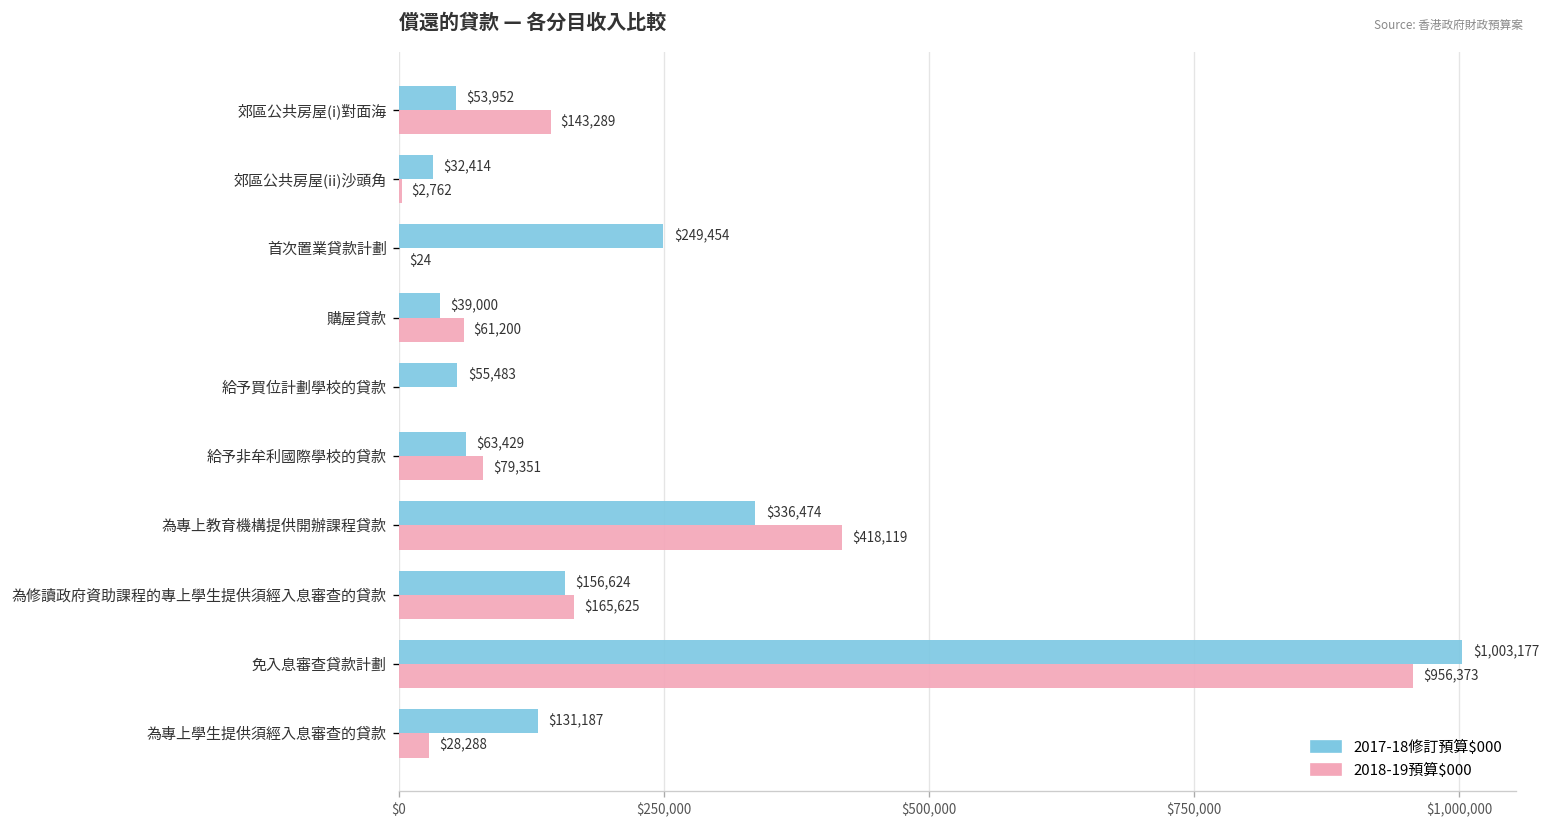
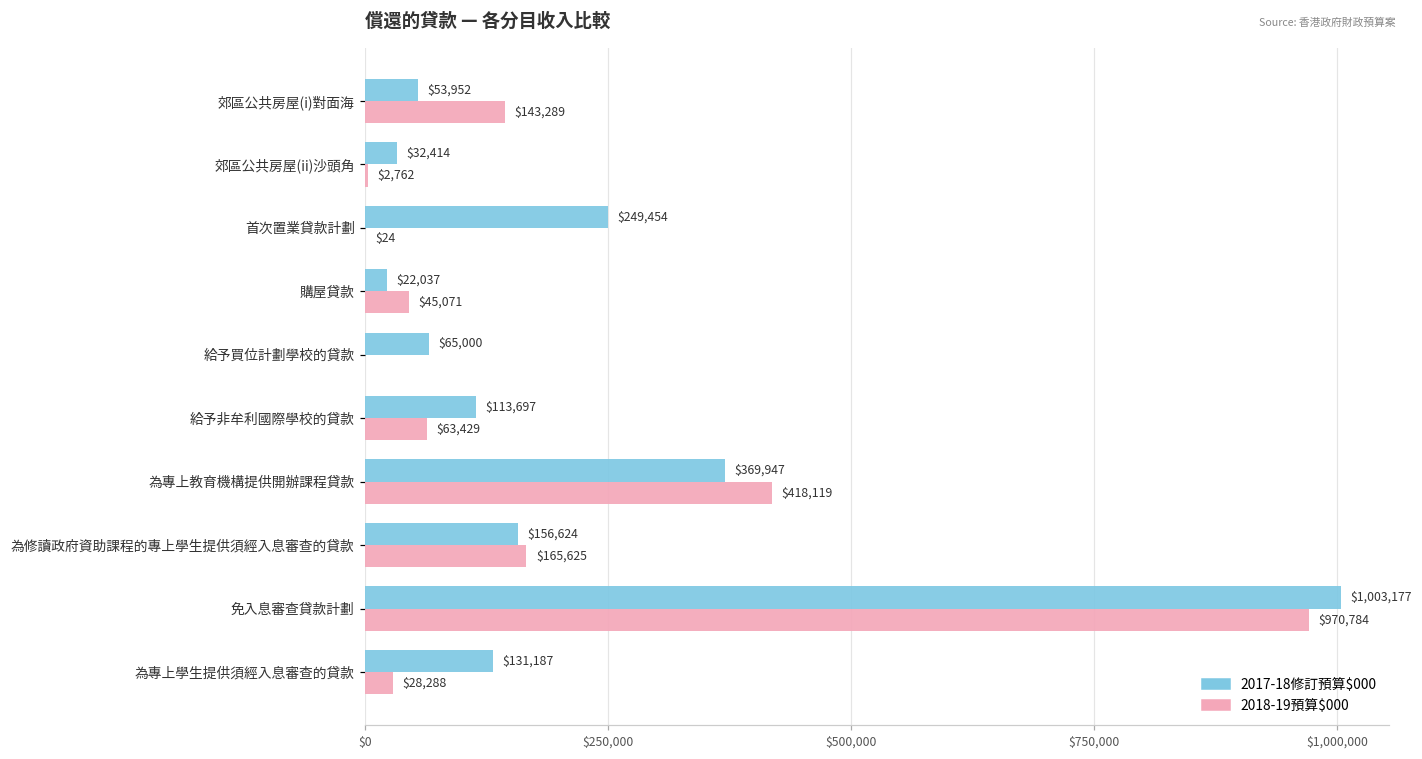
2017-18修訂預算$000, 購屋貸款: $39,000 -> $22,037
2018-19預算$000, 購屋貸款: $61,200 -> $45,071
2017-18修訂預算$000, 給予買位計劃學校的貸款: $55,483 -> $65,000
2017-18修訂預算$000, 給予非牟利國際學校的貸款: $63,429 -> $113,697
2018-19預算$000, 給予非牟利國際學校的貸款: $79,351 -> $63,429
2017-18修訂預算$000, 為專上教育機構提供開辦課程貸款: $336,474 -> $369,947
2018-19預算$000, 免入息審查貸款計劃: $956,373 -> $970,784
